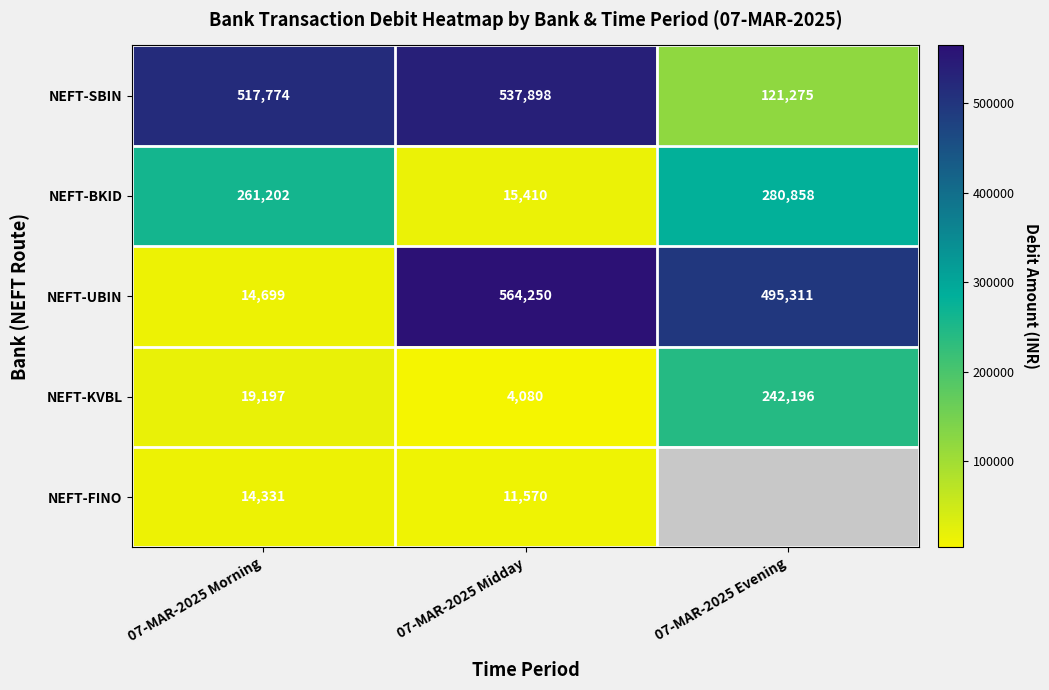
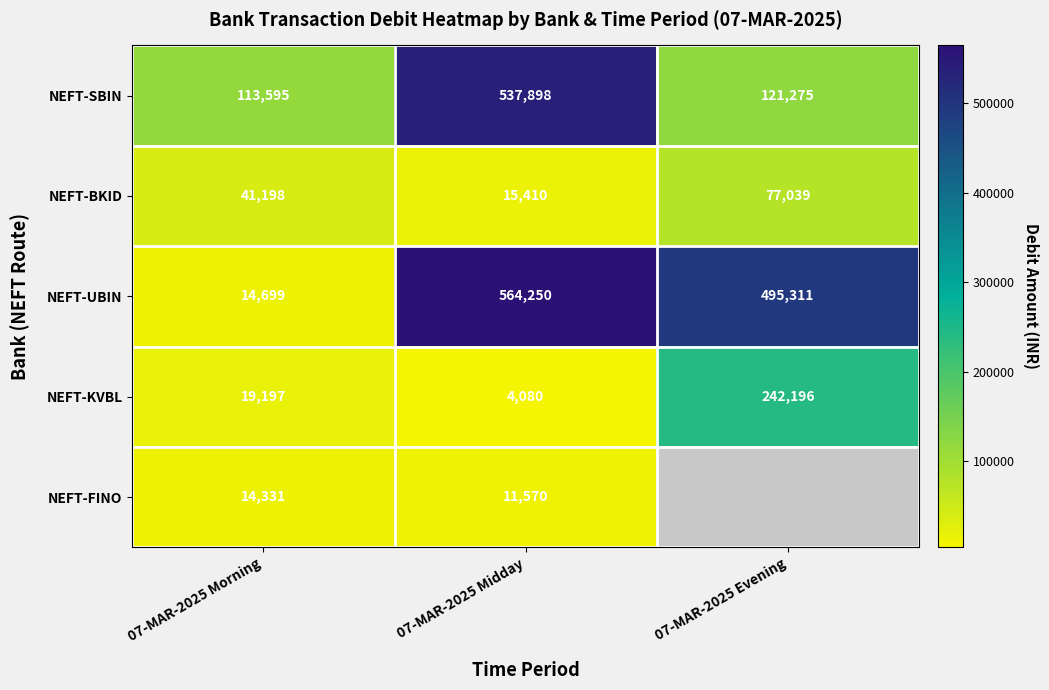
NEFT-SBIN, 07-MAR-2025 Morning: 517,774 -> 113,595
NEFT-BKID, 07-MAR-2025 Morning: 261,202 -> 41,198
NEFT-BKID, 07-MAR-2025 Evening: 280,858 -> 77,039
